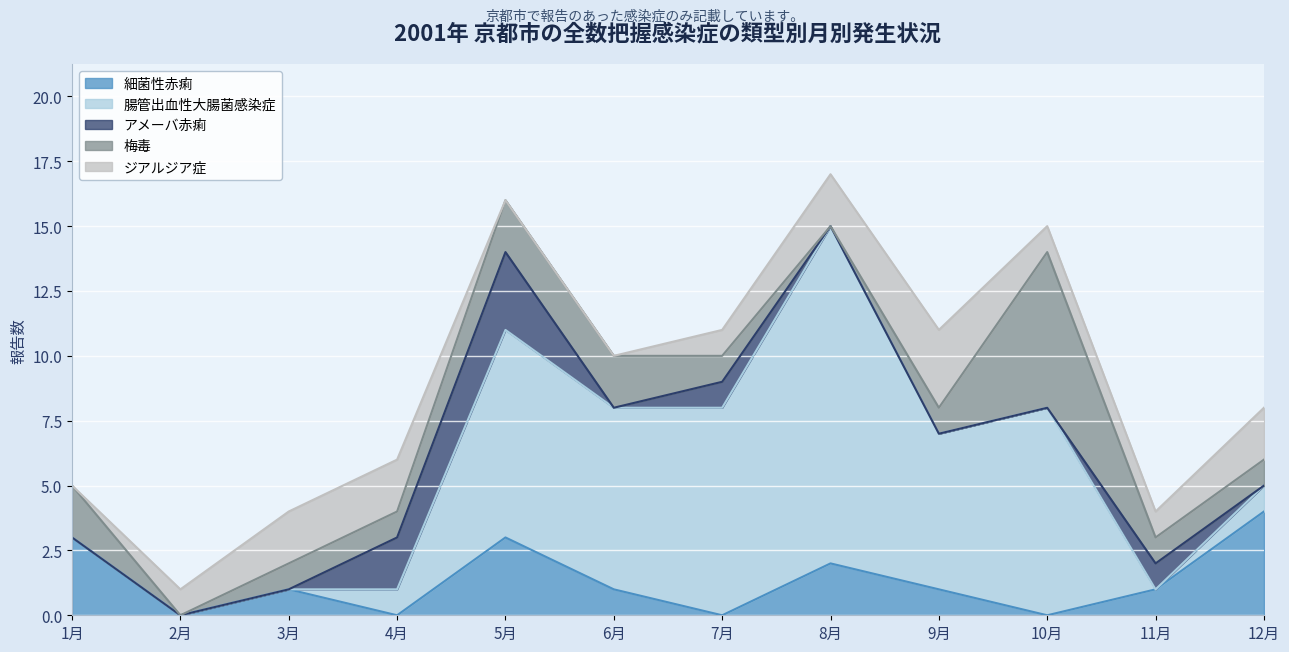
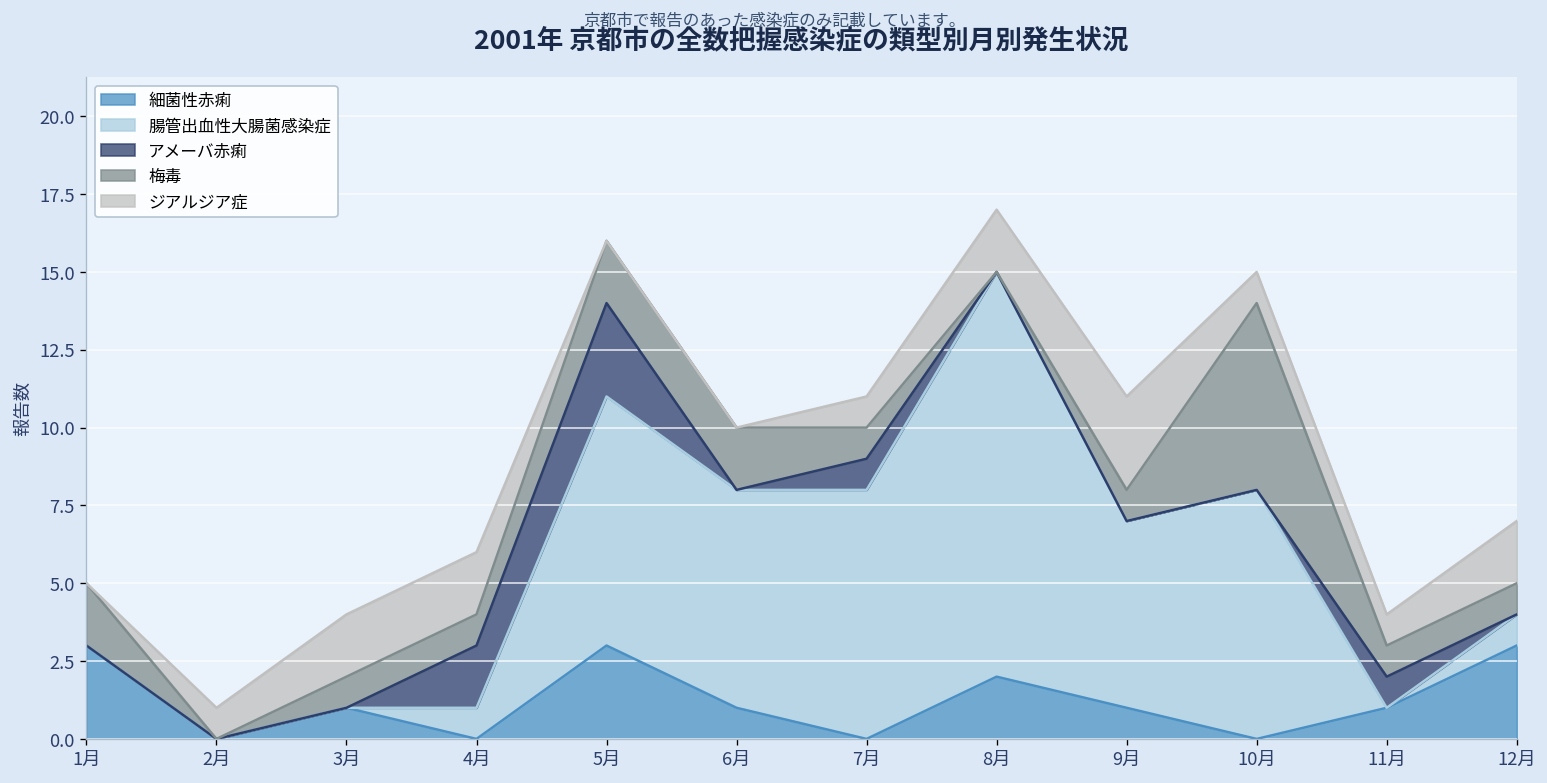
細菌性赤痢, 12月: 4 -> 3
